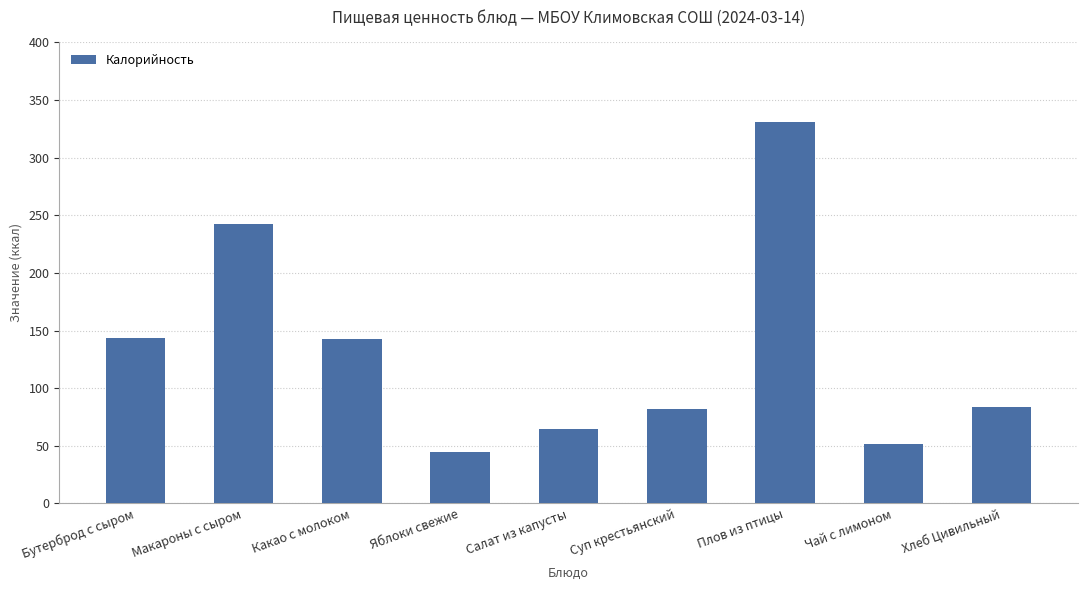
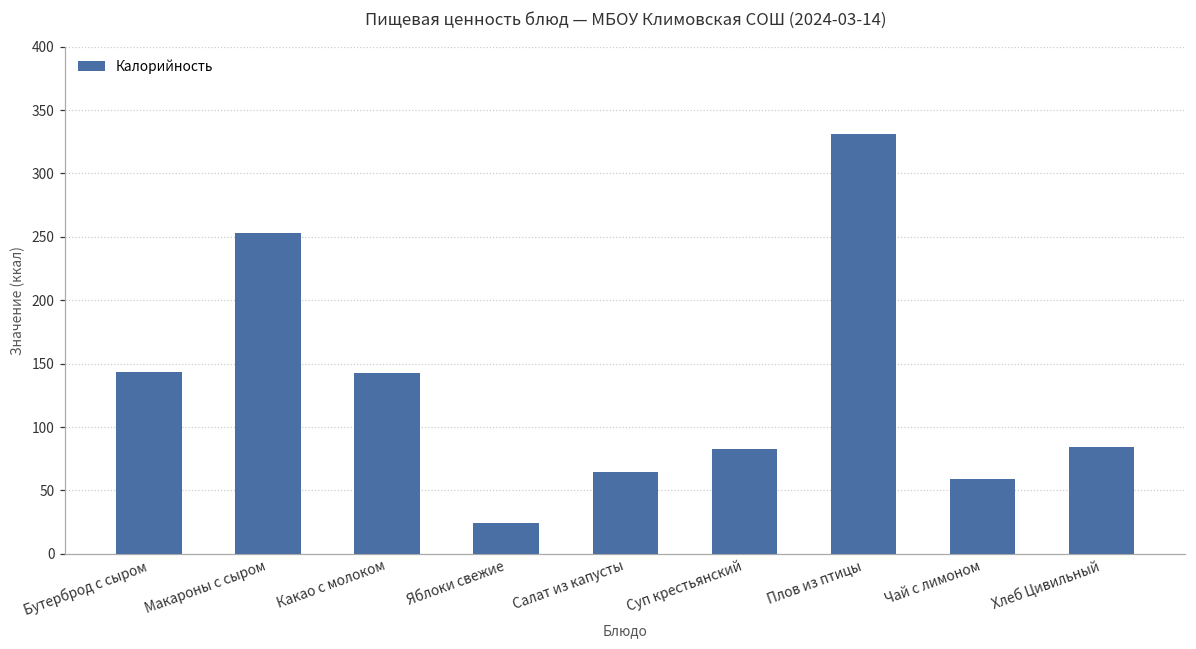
Макароны с сыром: 243 -> 253
Яблоки свежие: 45 -> 25
Чай с лимоном: 52 -> 59
